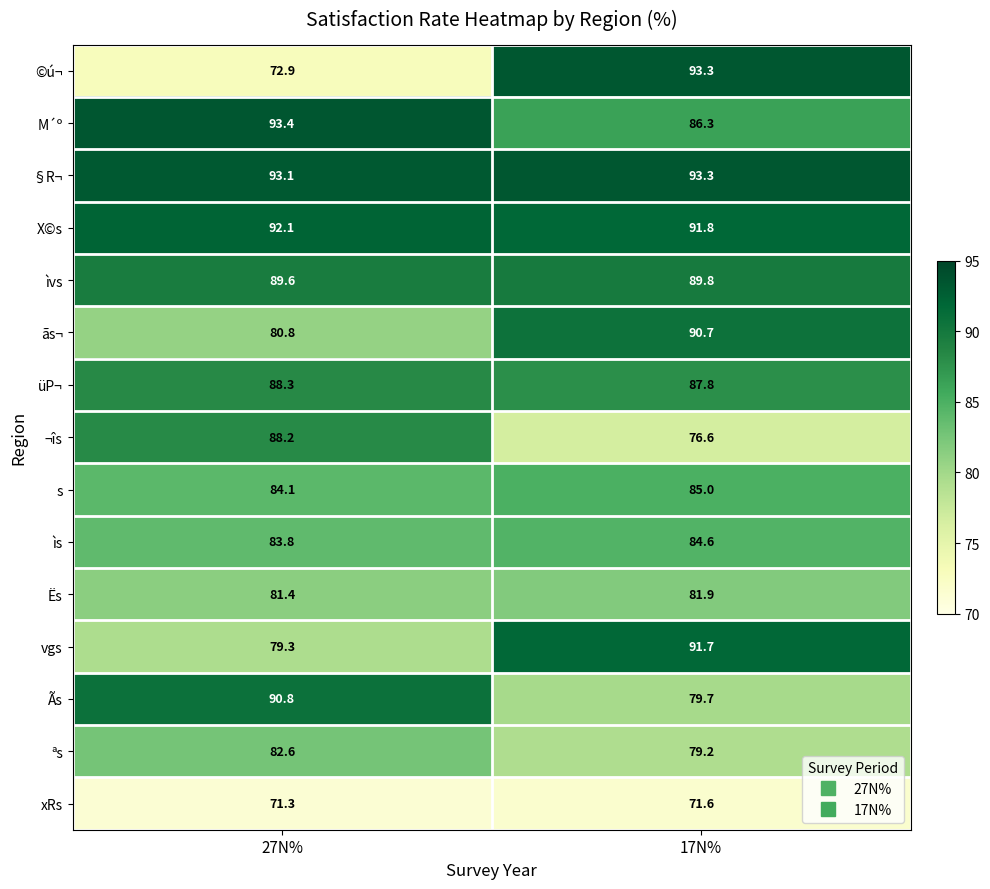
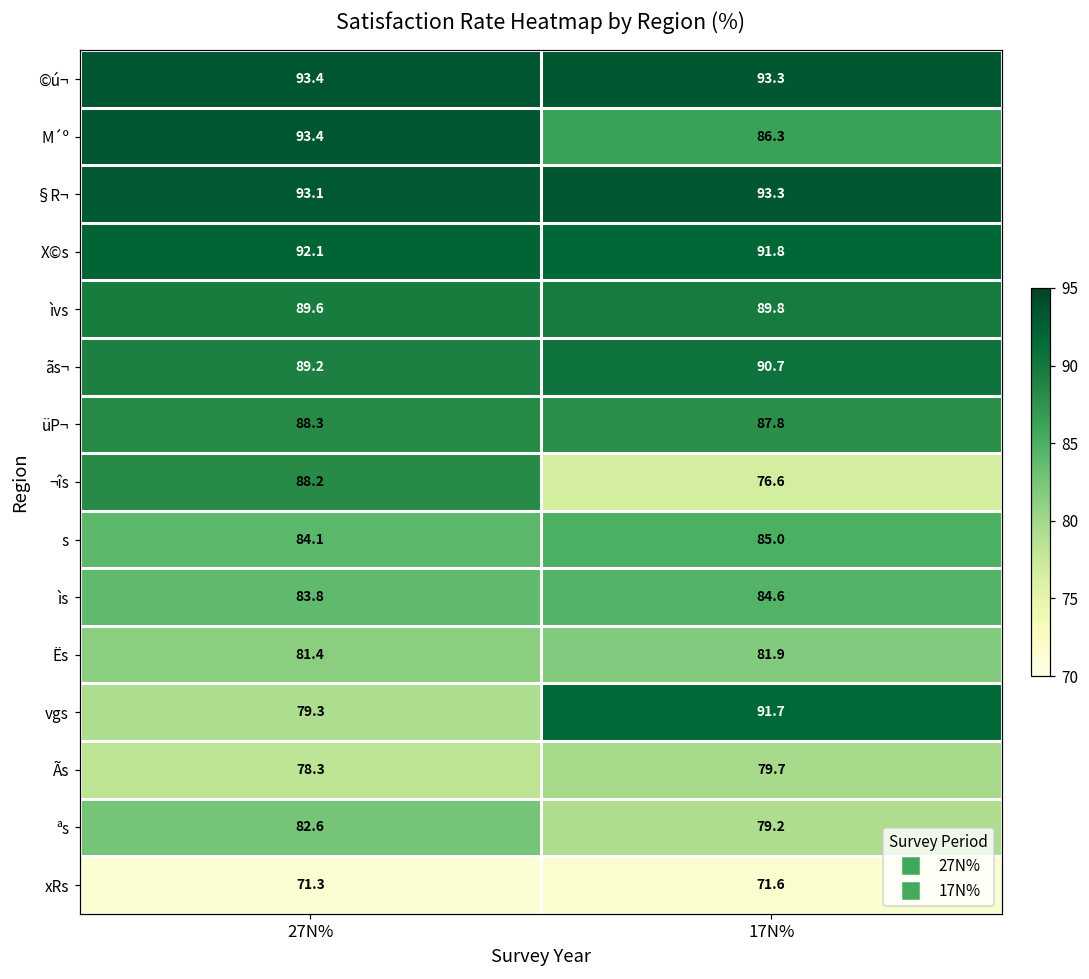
©ú¬, 27N%: 72.9 -> 93.4
ãs¬, 27N%: 80.8 -> 89.2
Ãs, 27N%: 90.8 -> 78.3
